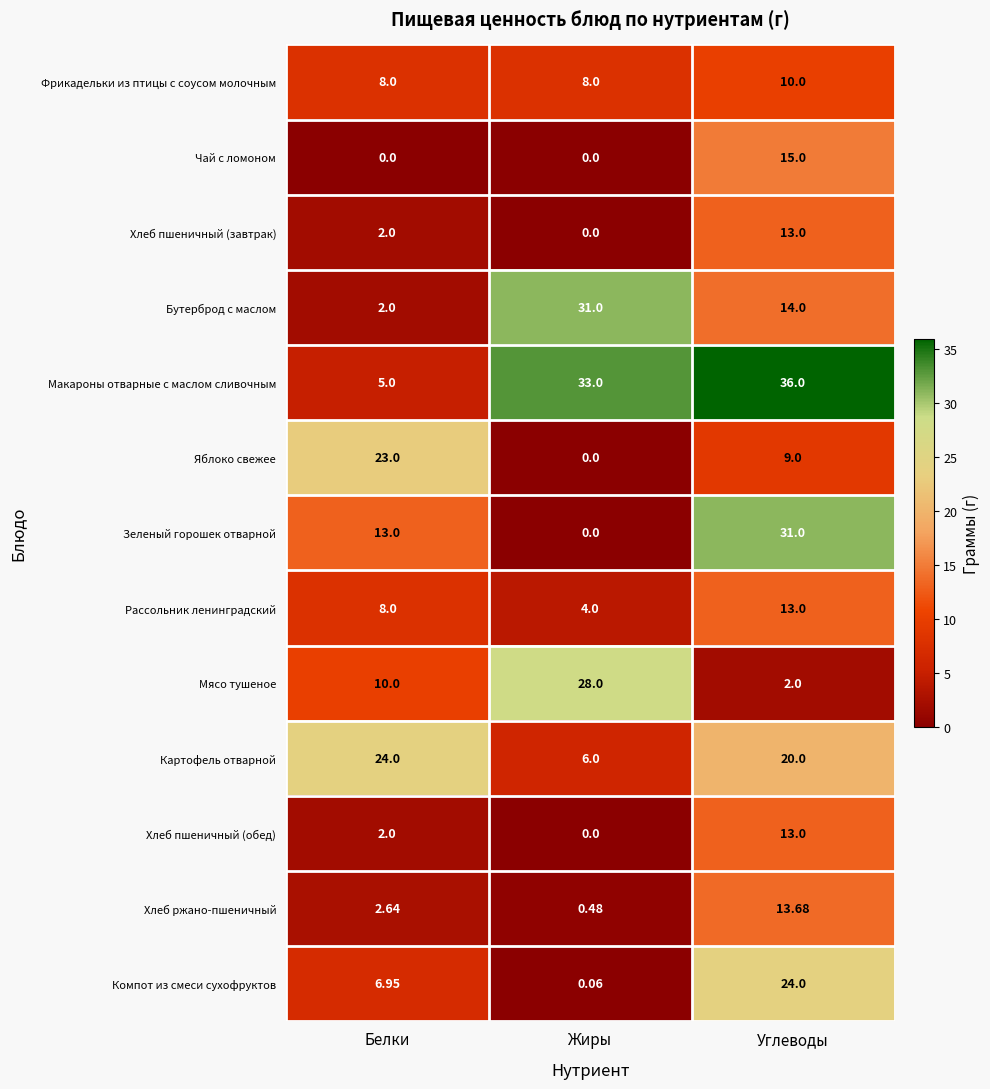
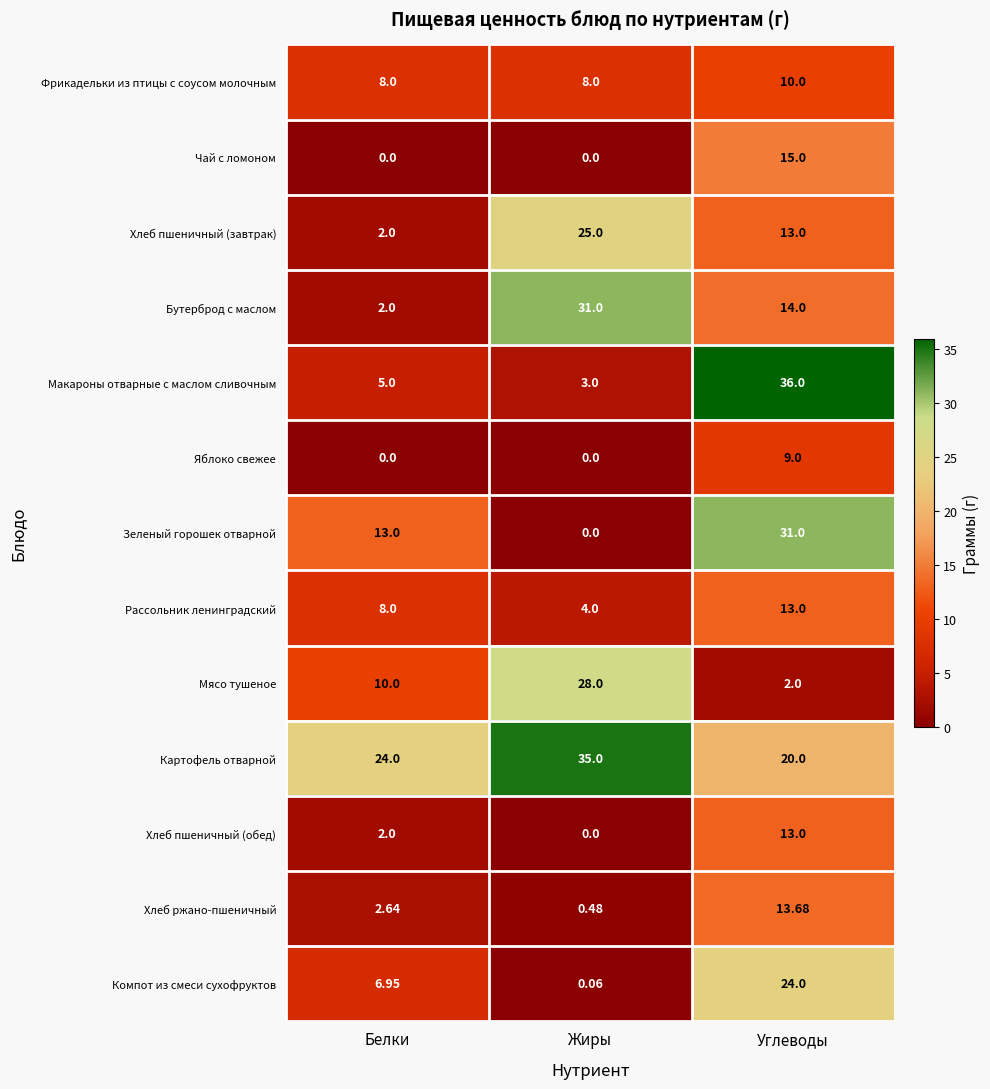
Хлеб пшеничный (завтрак), Жиры: 0.0 -> 25.0
Макароны отварные с маслом сливочным, Жиры: 33.0 -> 3.0
Яблоко свежее, Белки: 23.0 -> 0.0
Картофель отварной, Жиры: 6.0 -> 35.0
